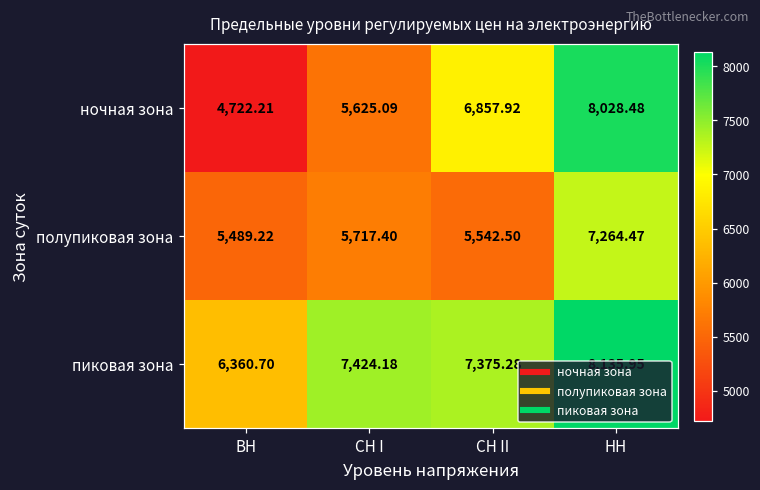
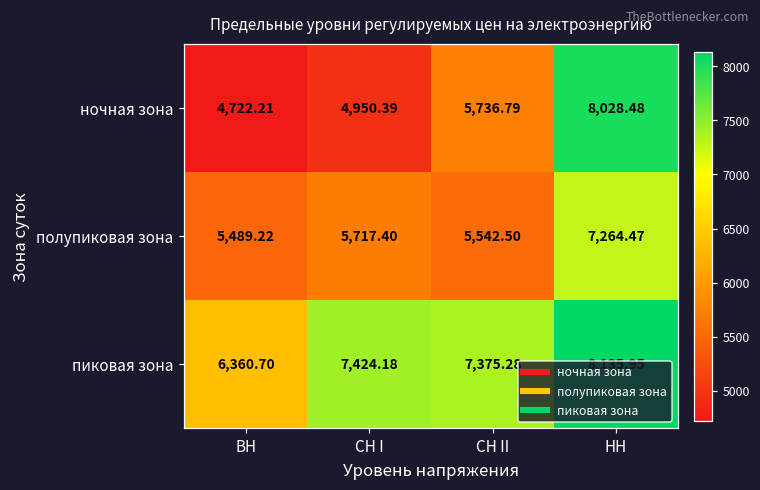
ночная зона, СН I: 5,625.09 -> 4,950.39
ночная зона, СН II: 6,857.92 -> 5,736.79
